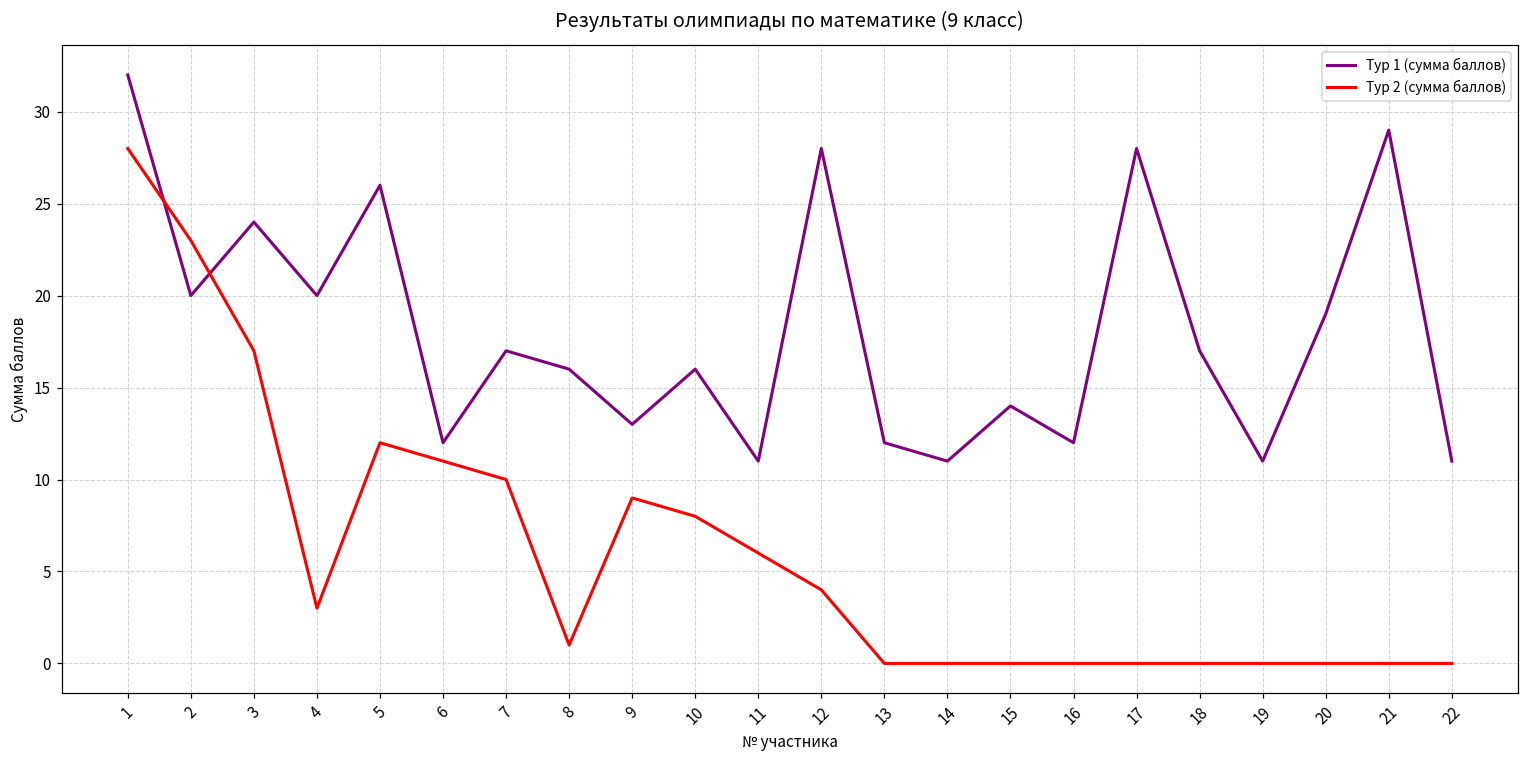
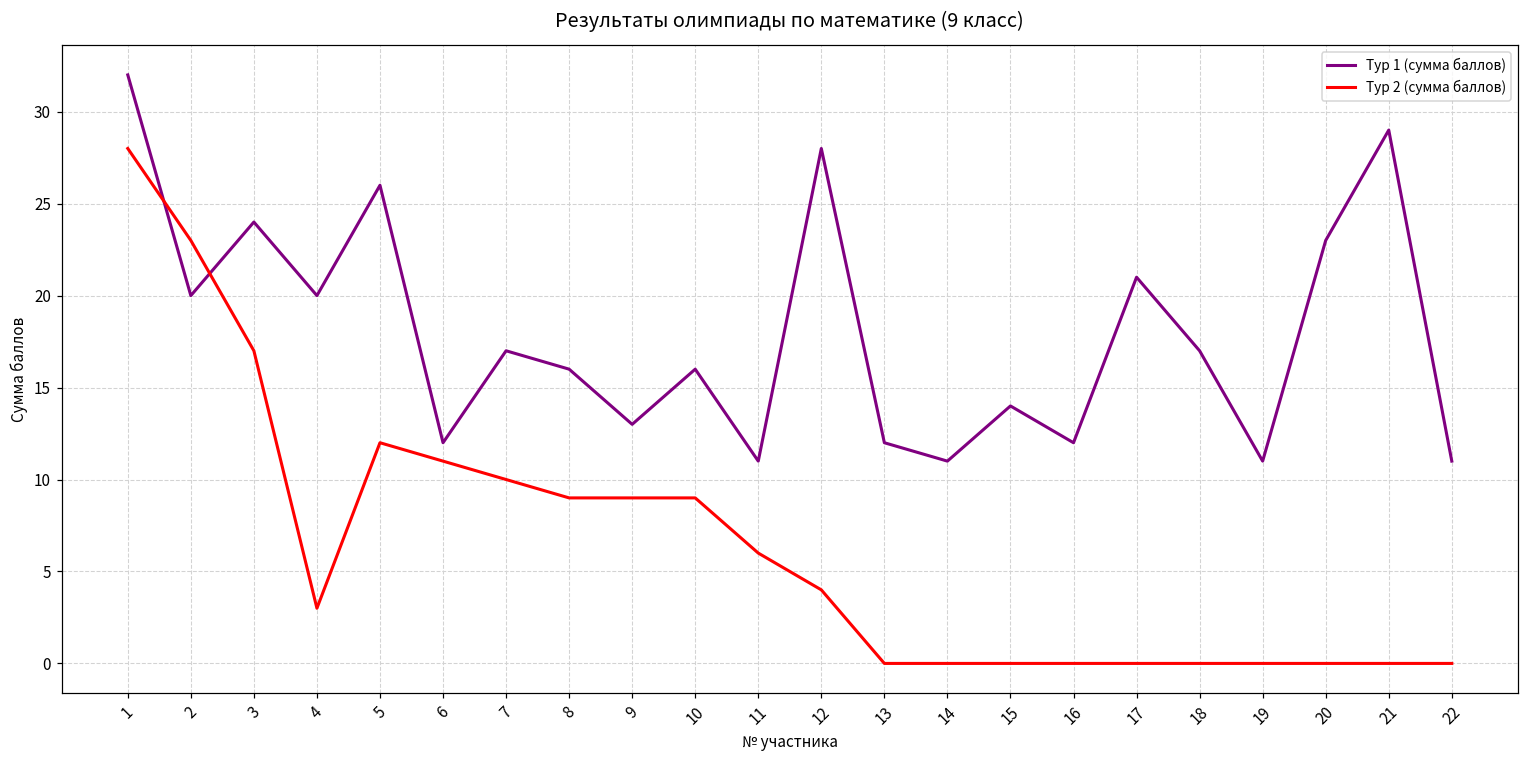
Тур 2 (сумма баллов), 8: 1 -> 9
Тур 2 (сумма баллов), 10: 8 -> 9
Тур 1 (сумма баллов), 17: 28 -> 21
Тур 1 (сумма баллов), 20: 19 -> 23
